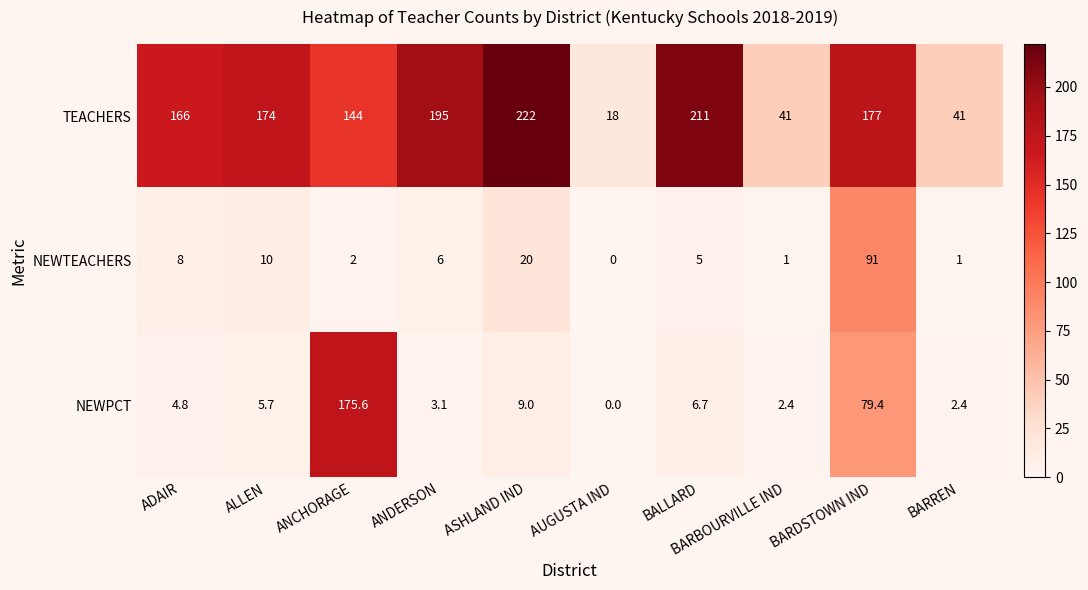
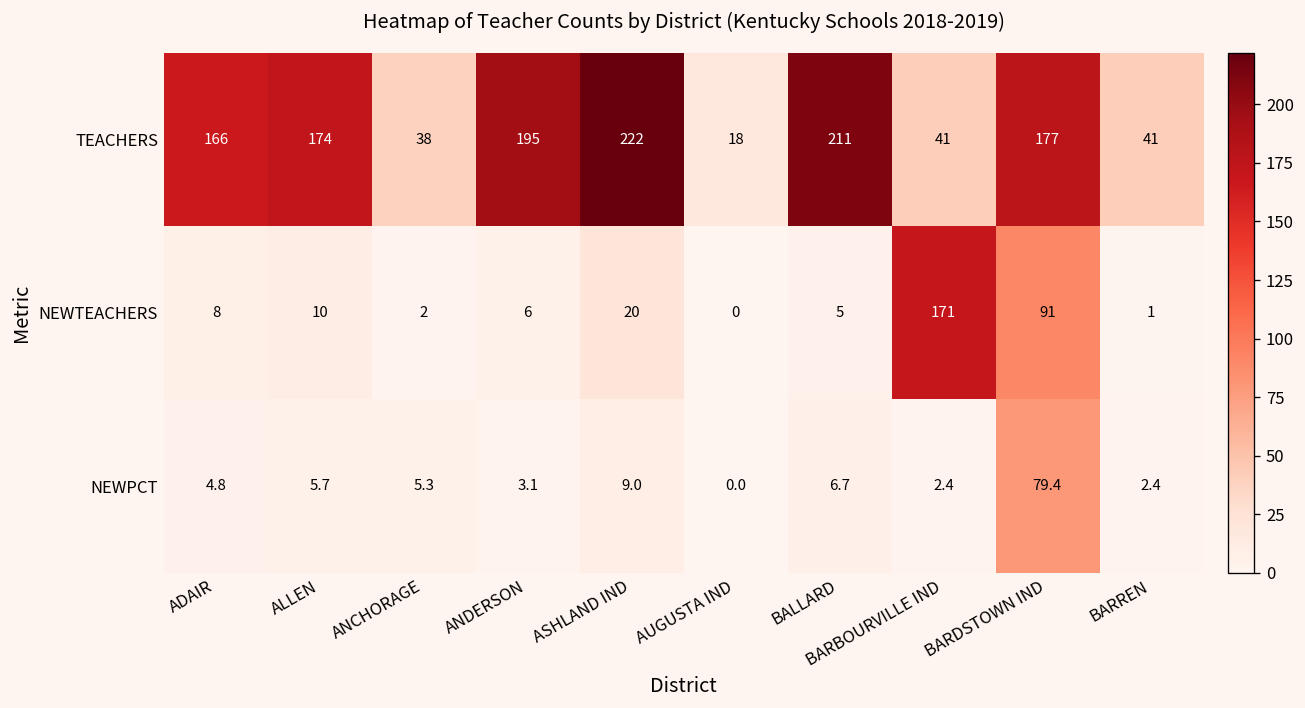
TEACHERS, ANCHORAGE: 144 -> 38
NEWTEACHERS, BARBOURVILLE IND: 1 -> 171
NEWPCT, ANCHORAGE: 175.6 -> 5.3
